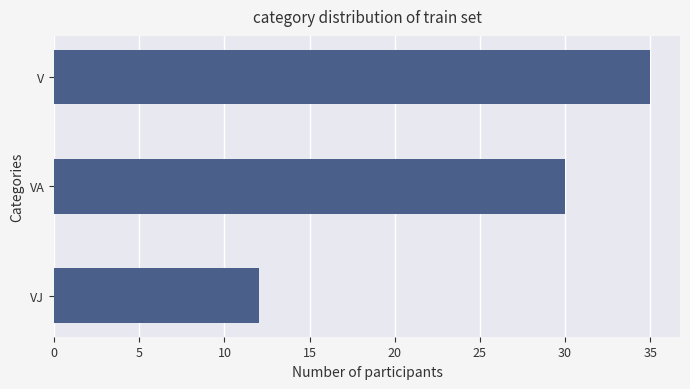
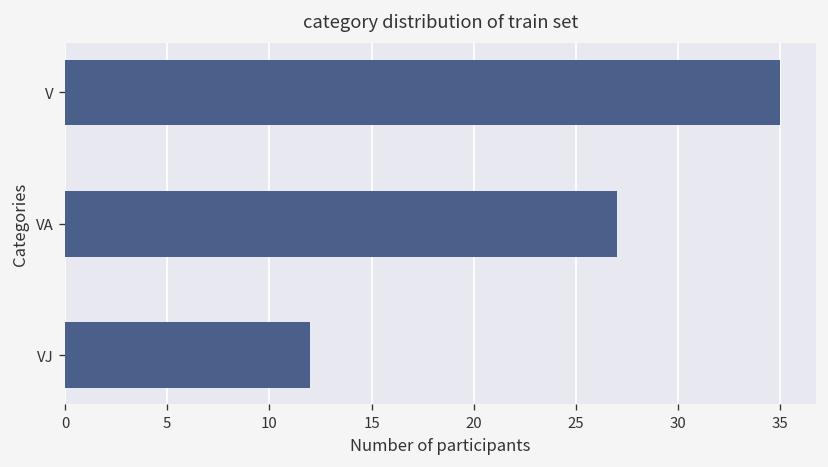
VA: 30 -> 27
